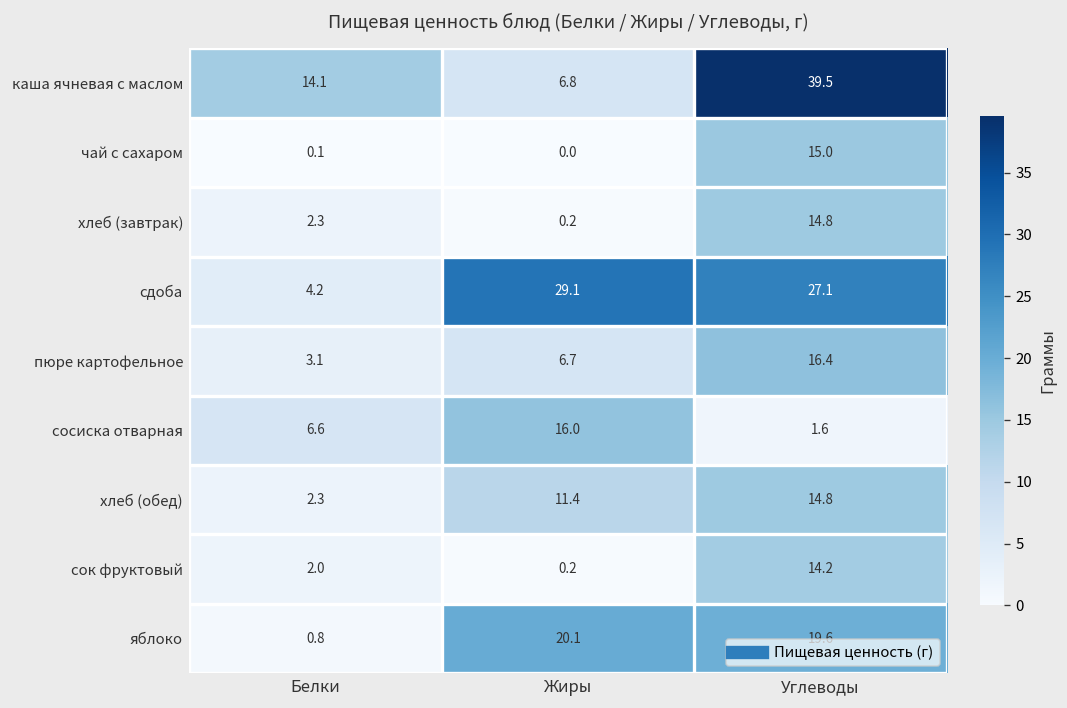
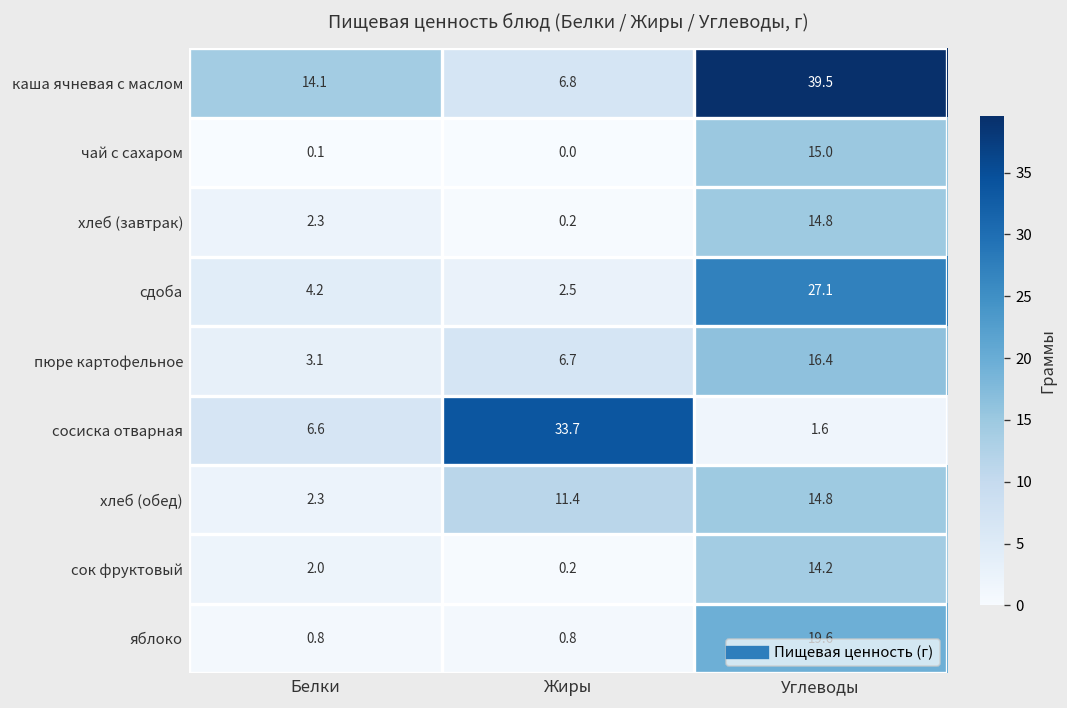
сдоба, Жиры: 29.1 -> 2.5
сосиска отварная, Жиры: 16.0 -> 33.7
яблоко, Жиры: 20.1 -> 0.8
